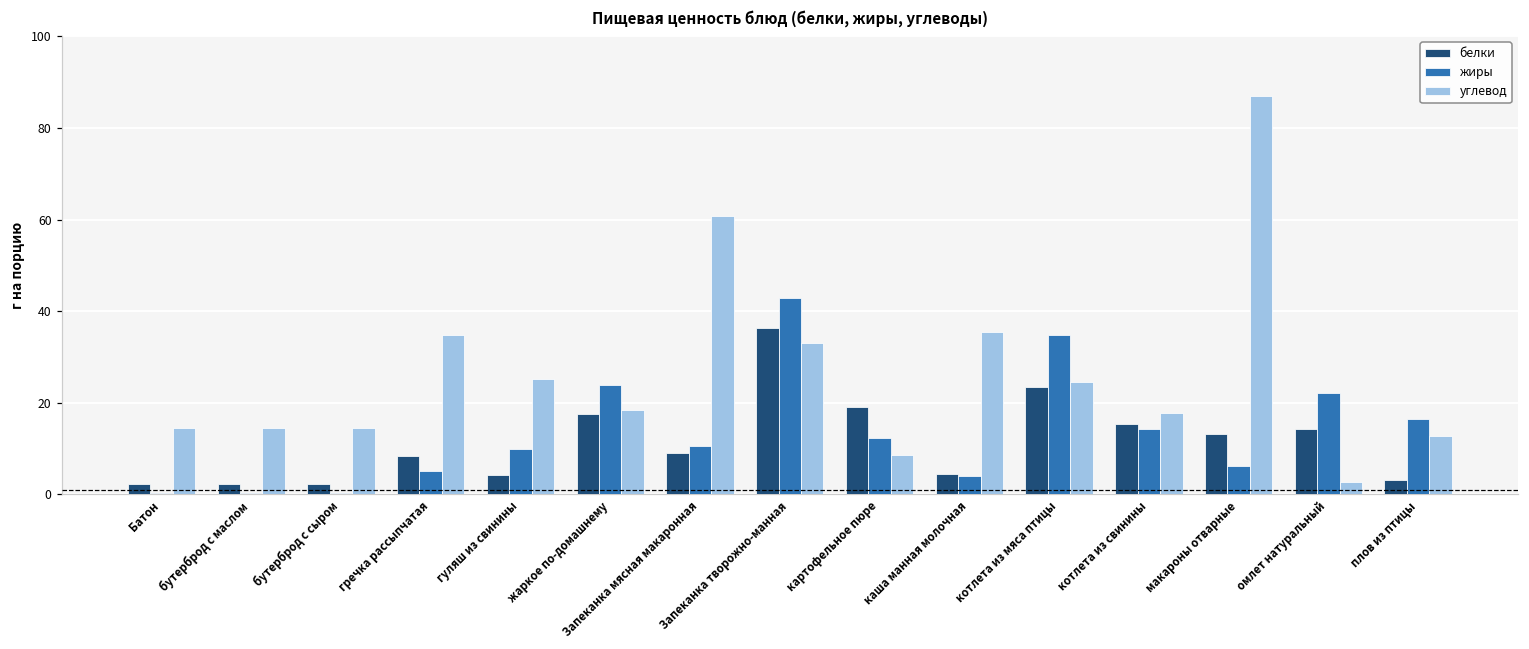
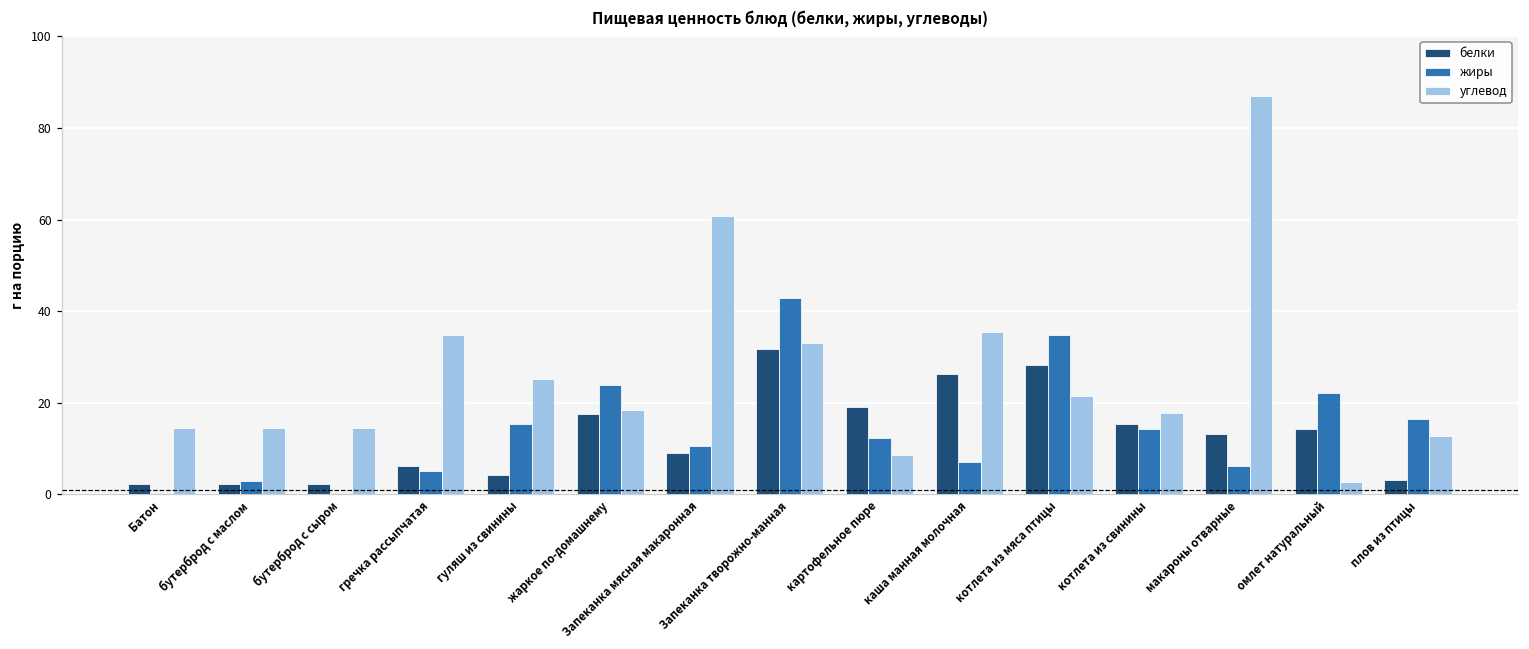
жиры, бутерброд с маслом: 0 -> 3
белки, гречка рассыпчатая: 8 -> 6
жиры, гуляш из свинины: 10 -> 15
белки, Запеканка творожно-манная: 36 -> 32
белки, каша манная молочная: 5 -> 26
жиры, каша манная молочная: 4 -> 7
белки, котлета из мяса птицы: 24 -> 28
углевод, котлета из мяса птицы: 24 -> 22
